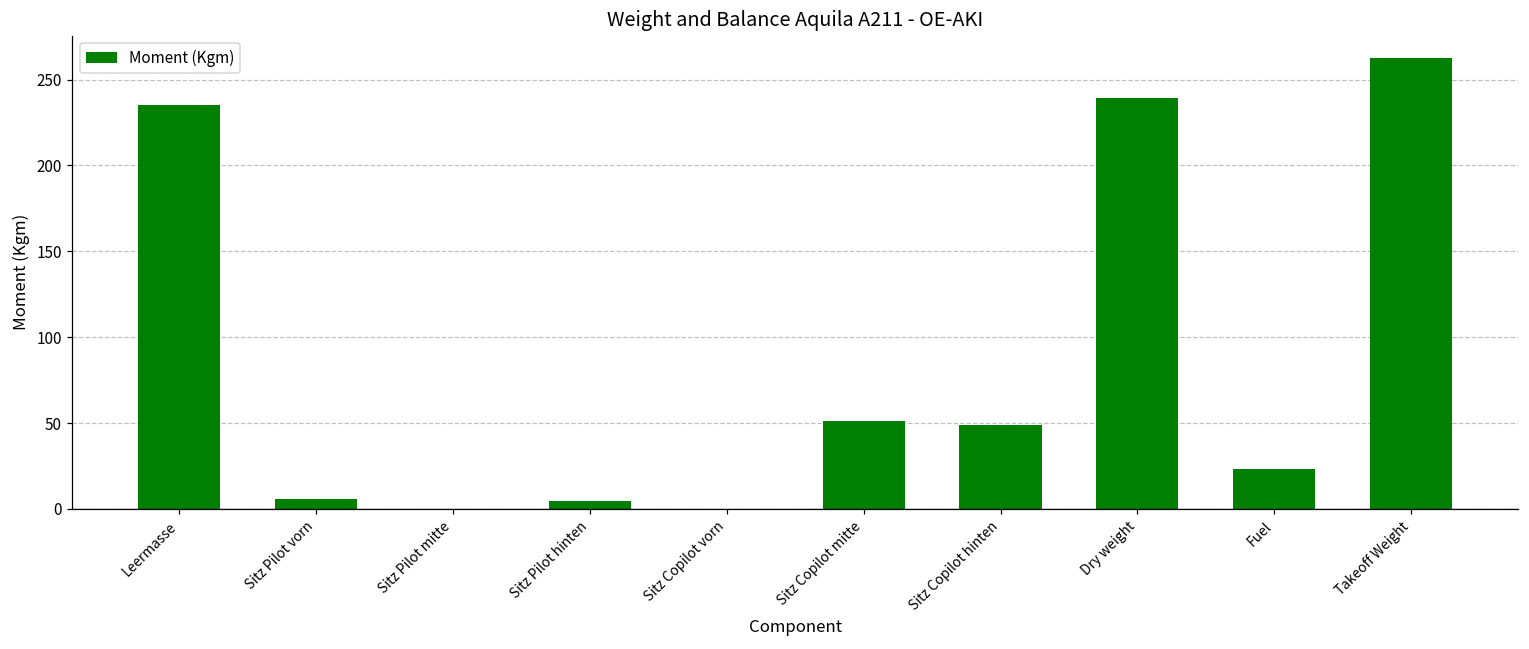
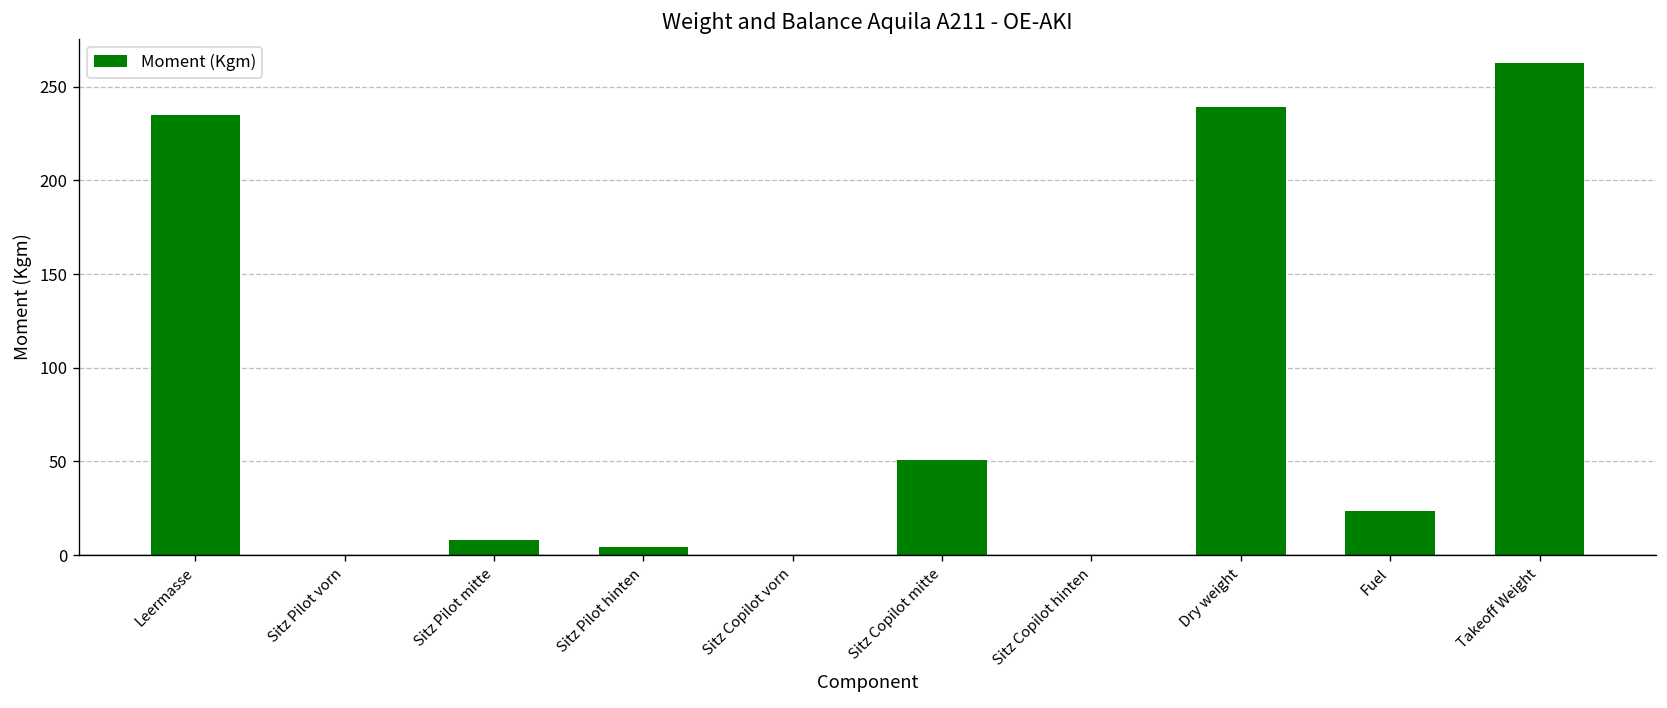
Sitz Pilot vorn: 6 -> 0
Sitz Pilot mitte: 0 -> 8
Sitz Copilot hinten: 49 -> 0
